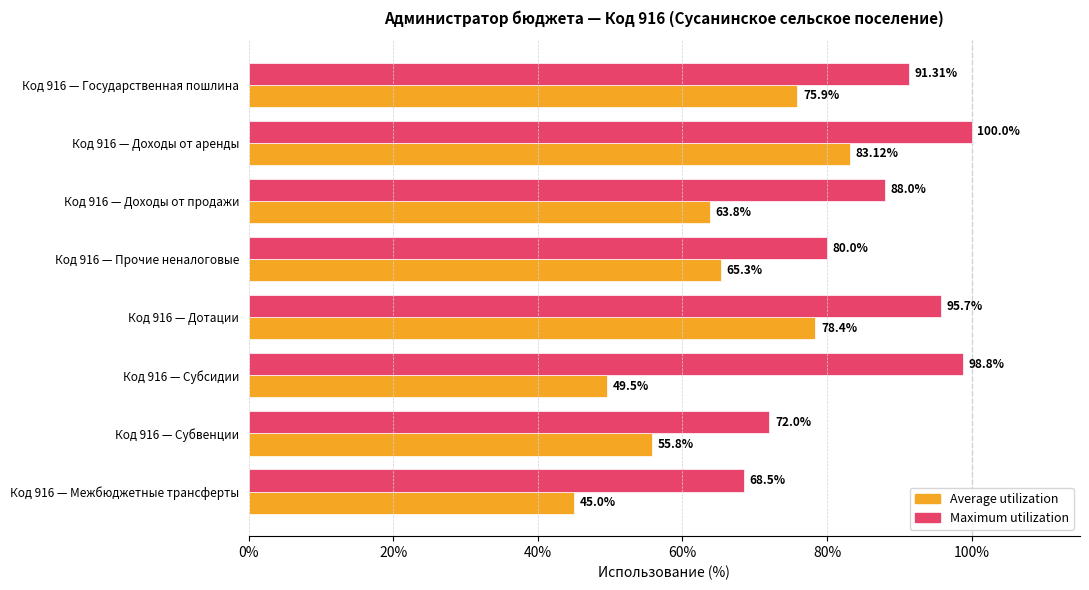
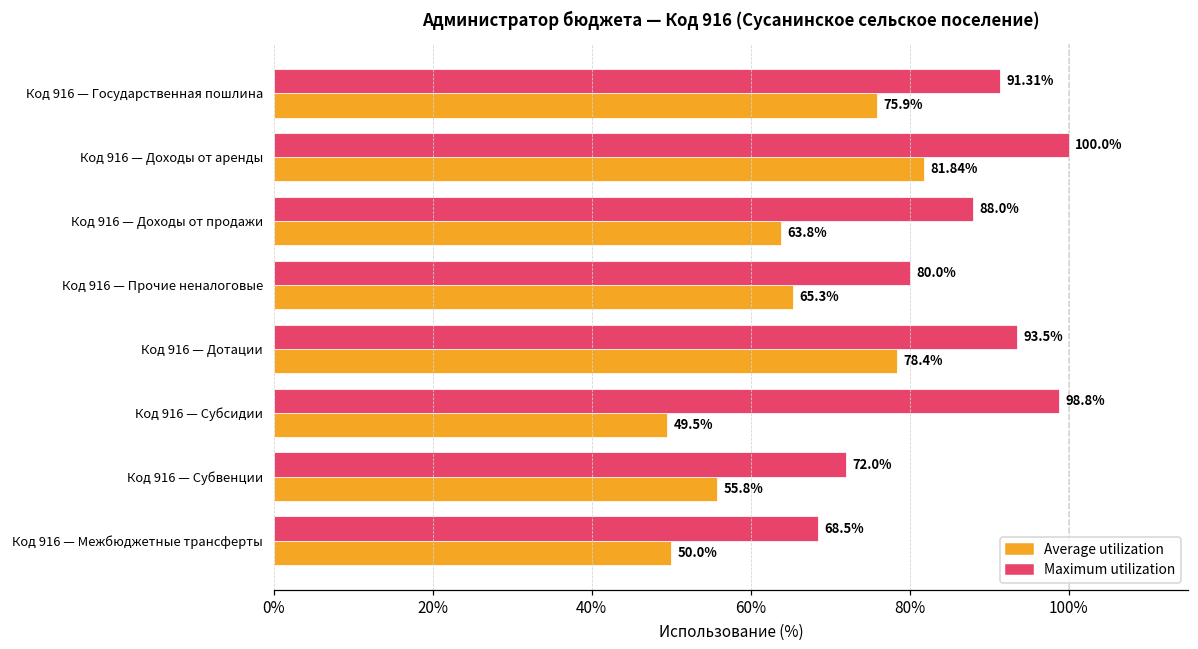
Average utilization, Код 916 — Доходы от аренды: 83.12% -> 81.84%
Maximum utilization, Код 916 — Дотации: 95.7% -> 93.5%
Average utilization, Код 916 — Межбюджетные трансферты: 45.0% -> 50.0%
